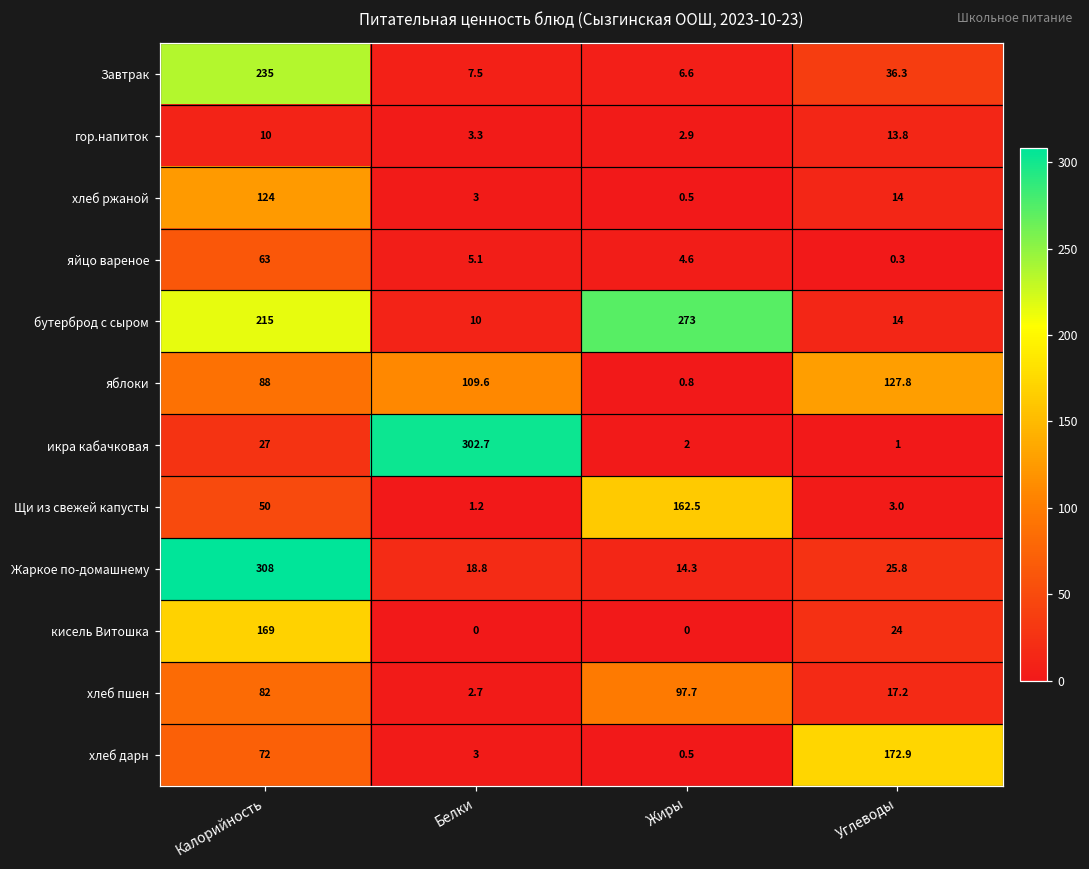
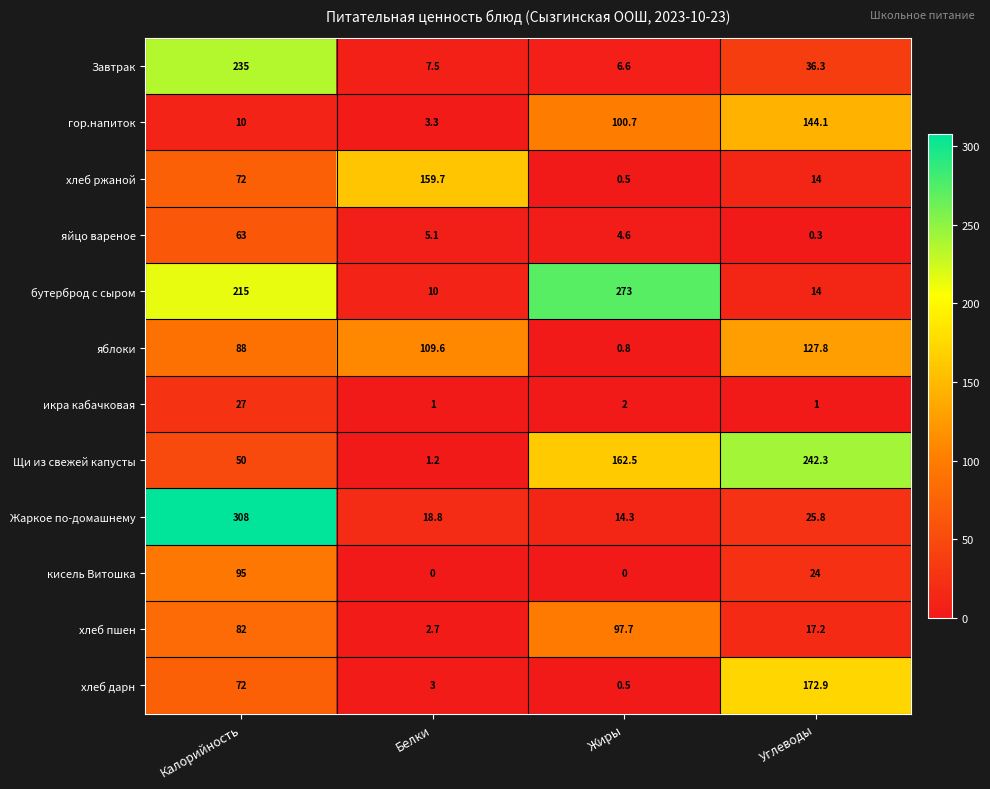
гор.напиток, Жиры: 2.9 -> 100.7
гор.напиток, Углеводы: 13.8 -> 144.1
хлеб ржаной, Калорийность: 124 -> 72
хлеб ржаной, Белки: 3 -> 159.7
икра кабачковая, Белки: 302.7 -> 1
Щи из свежей капусты, Углеводы: 3.0 -> 242.3
кисель Витошка, Калорийность: 169 -> 95
